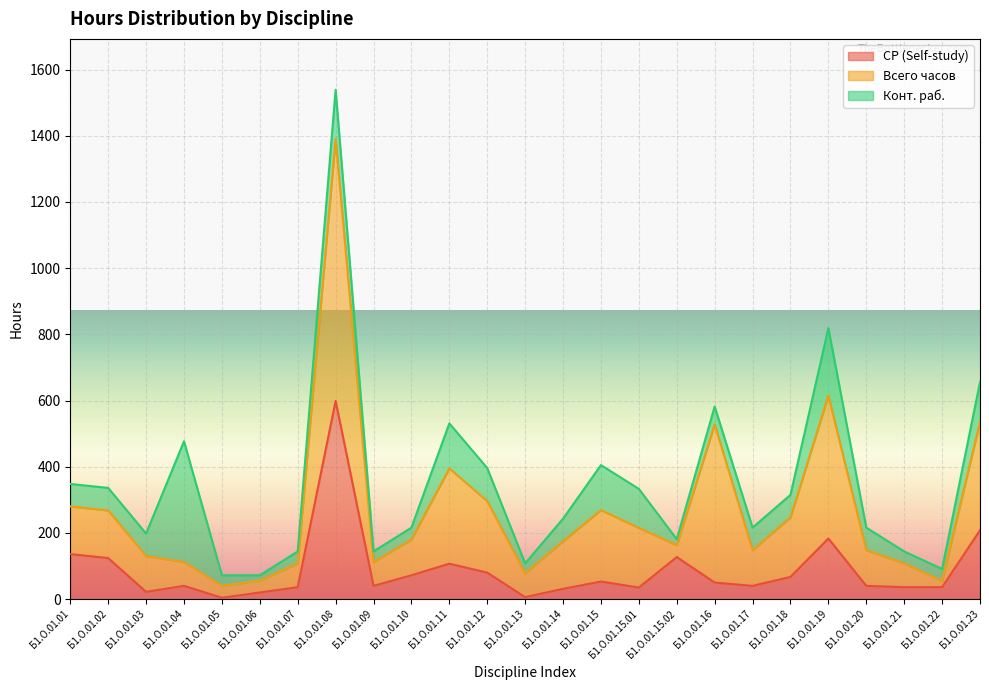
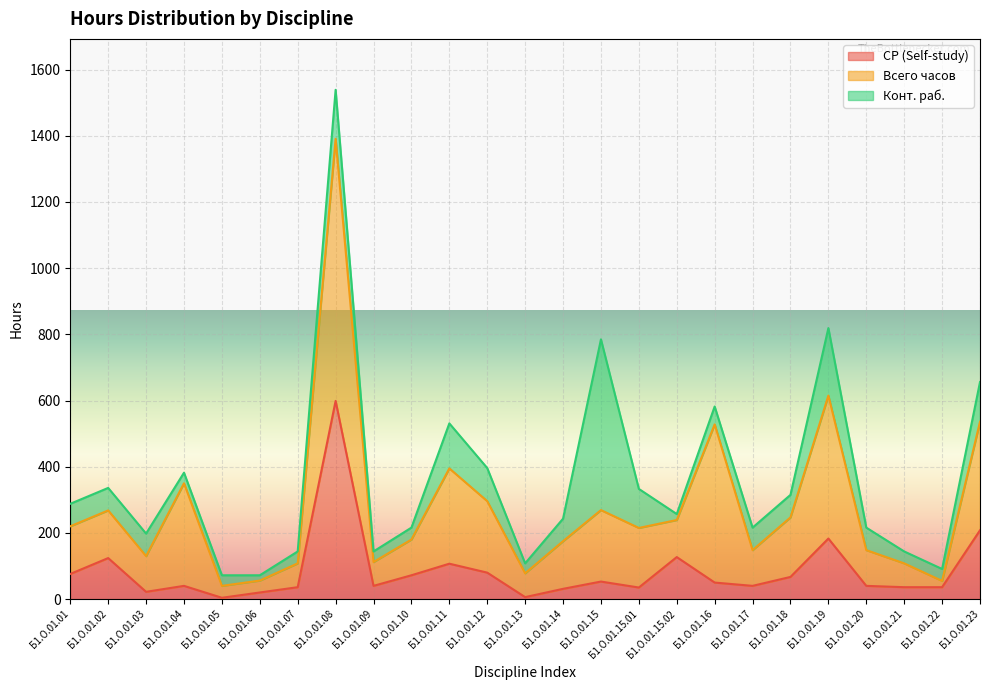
СР (Self-study), Б1.О.01.01: 140 -> 80
Всего часов, Б1.О.01.04: 70 -> 310
Конт. раб., Б1.О.01.04: 370 -> 30
Конт. раб., Б1.О.01.15: 140 -> 520
Всего часов, Б1.О.01.15.02: 40 -> 110
